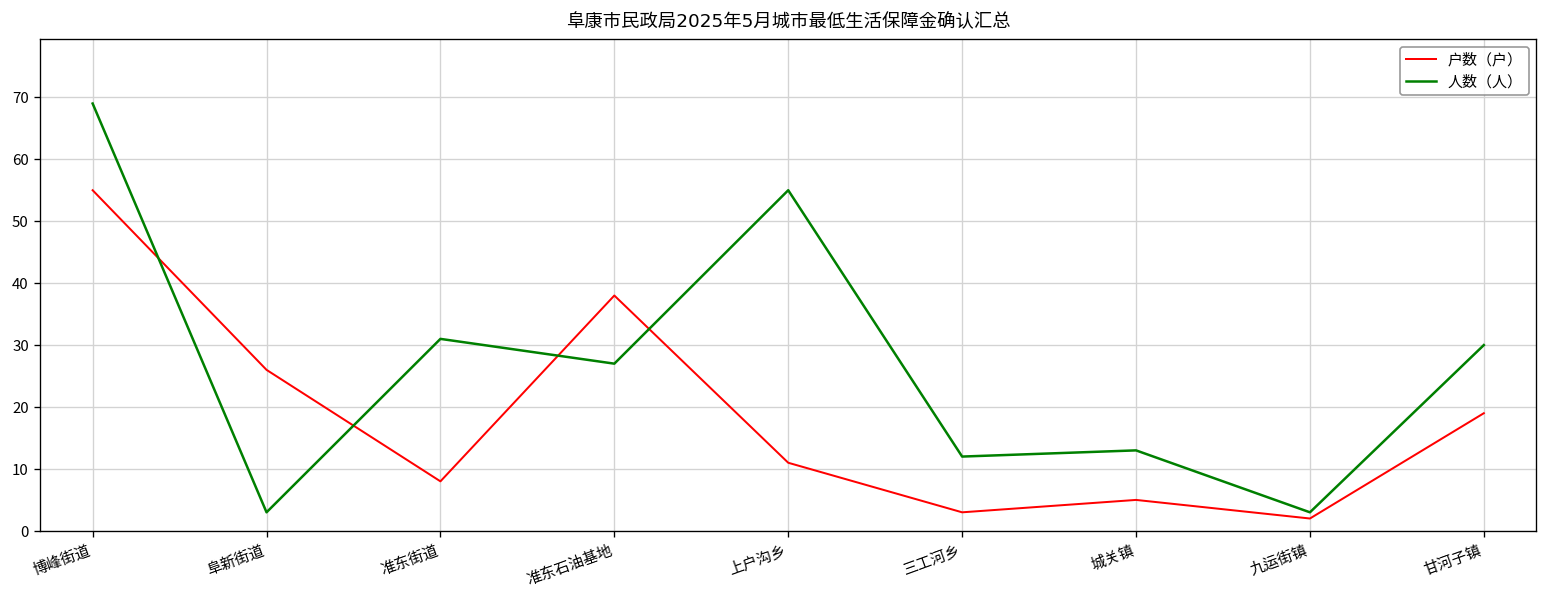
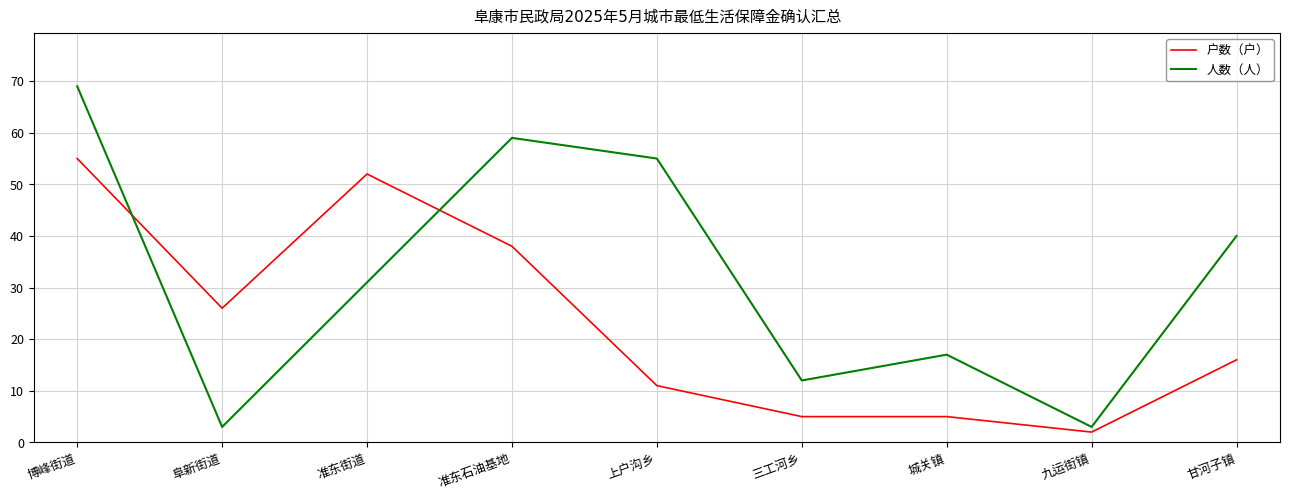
户数（户）, 准东街道: 8 -> 52
人数（人）, 准东石油基地: 27 -> 59
户数（户）, 三工河乡: 3 -> 5
人数（人）, 城关镇: 13 -> 17
户数（户）, 甘河子镇: 19 -> 16
人数（人）, 甘河子镇: 30 -> 40
